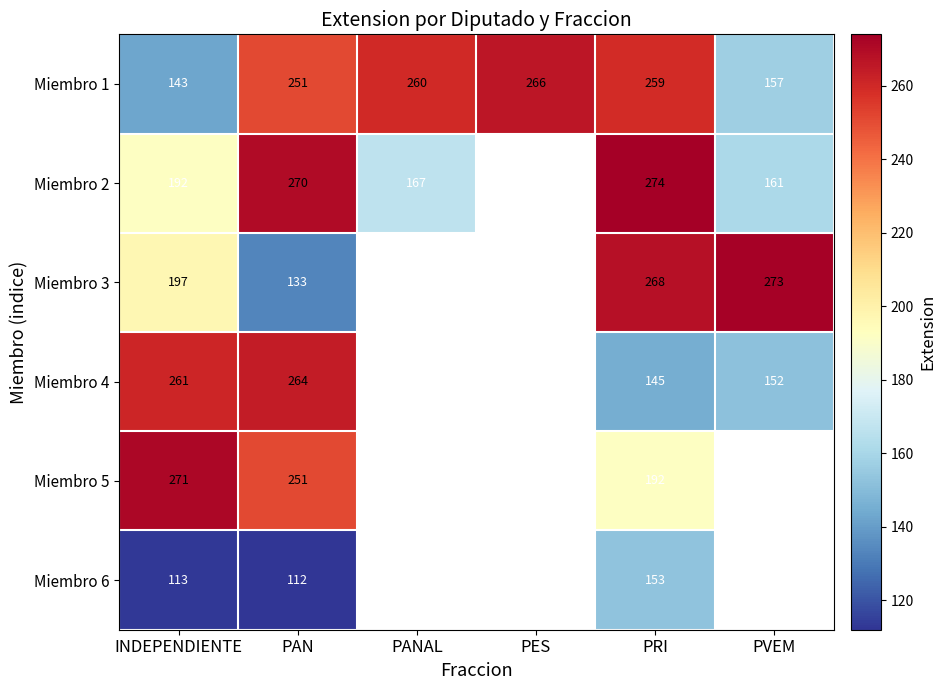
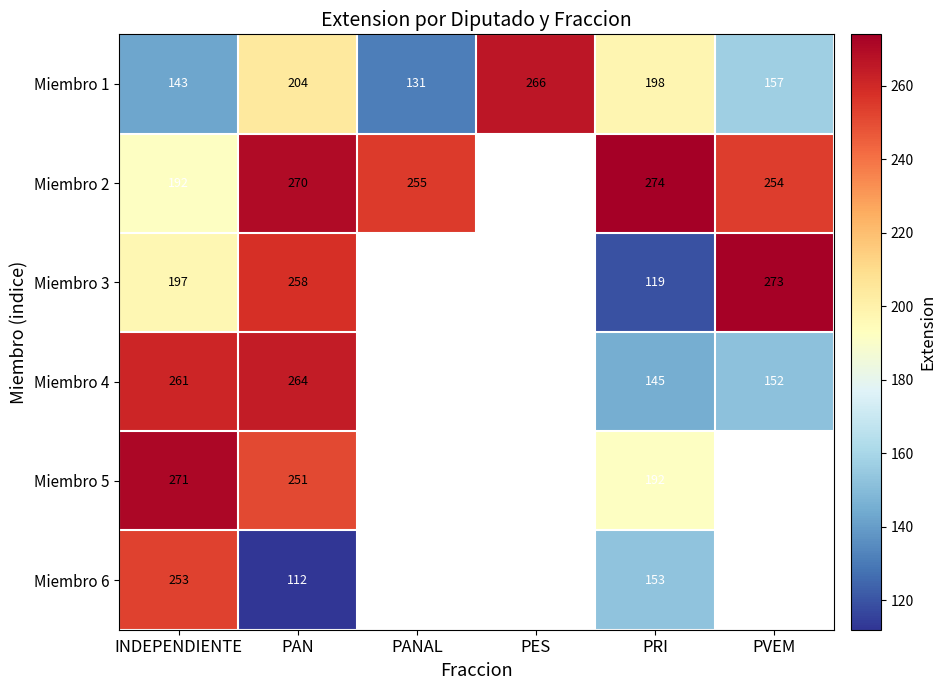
Miembro 1, PAN: 251 -> 204
Miembro 1, PANAL: 260 -> 131
Miembro 1, PRI: 259 -> 198
Miembro 2, PANAL: 167 -> 255
Miembro 2, PVEM: 161 -> 254
Miembro 3, PAN: 133 -> 258
Miembro 3, PRI: 268 -> 119
Miembro 6, INDEPENDIENTE: 113 -> 253
